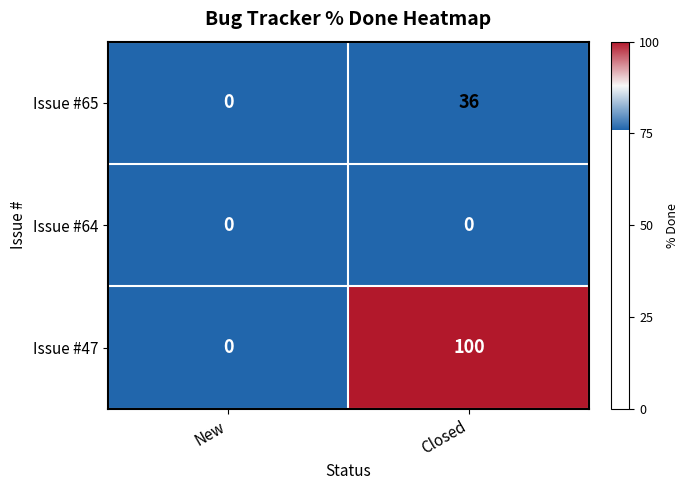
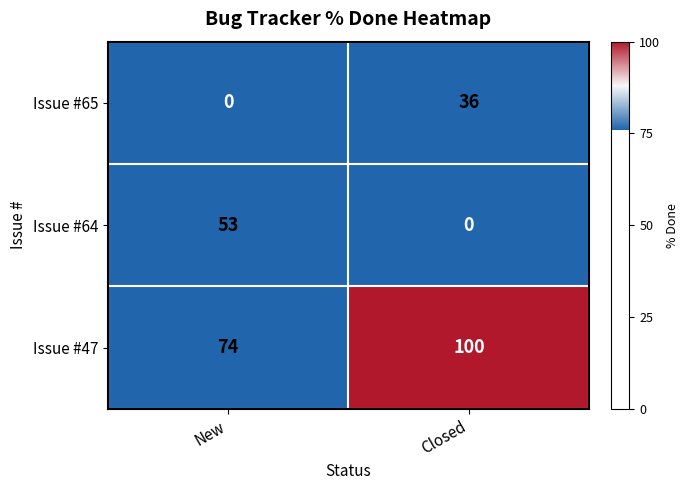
Issue #64, New: 0 -> 53
Issue #47, New: 0 -> 74
